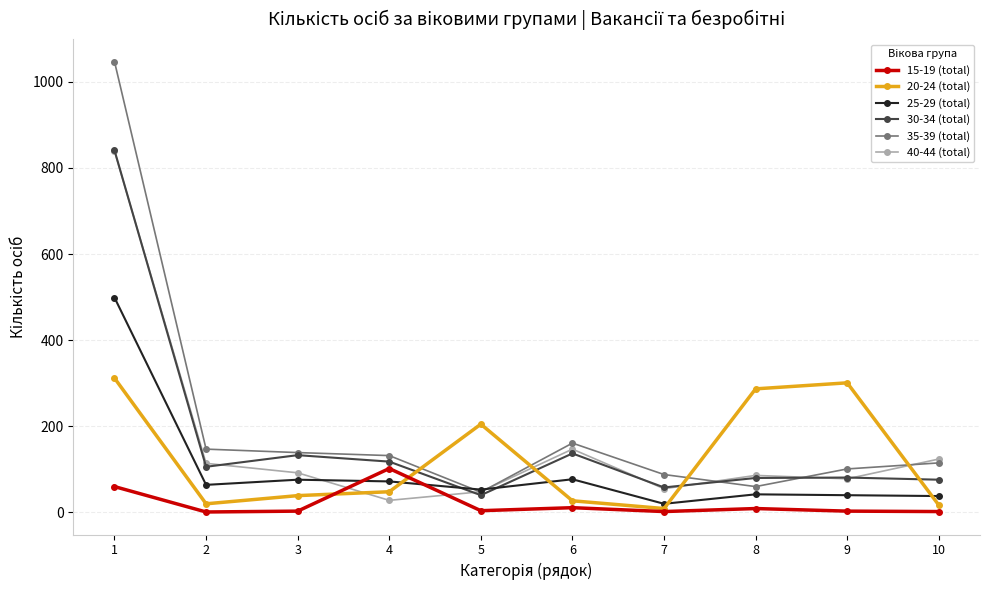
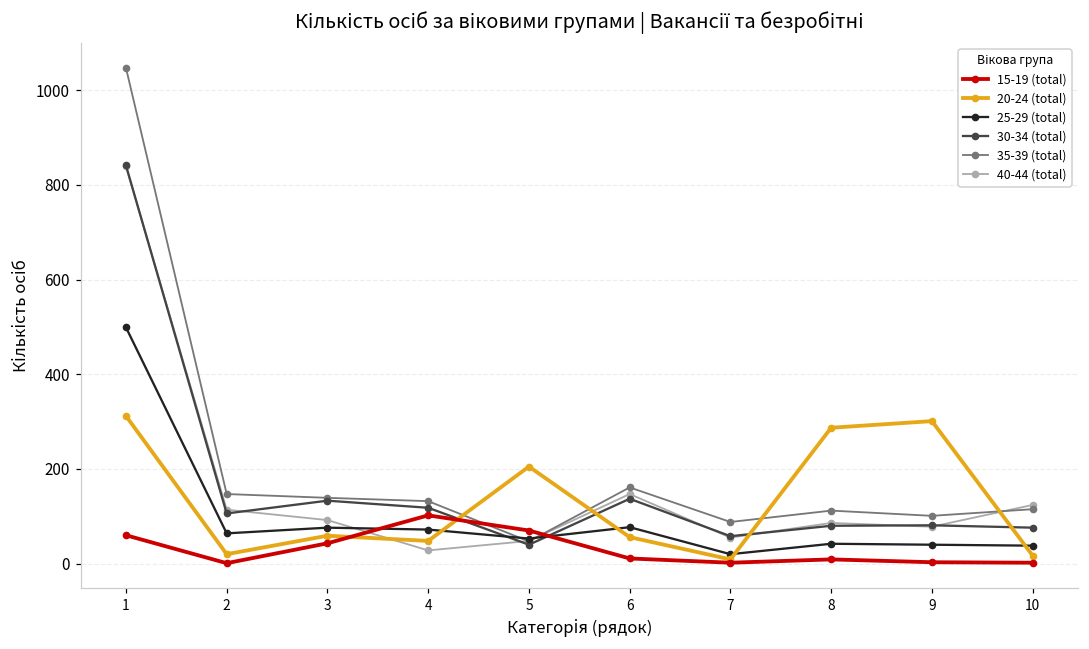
15-19 (total), 3: 0 -> 40
20-24 (total), 3: 40 -> 60
15-19 (total), 5: 0 -> 70
20-24 (total), 6: 30 -> 60
35-39 (total), 8: 60 -> 110
